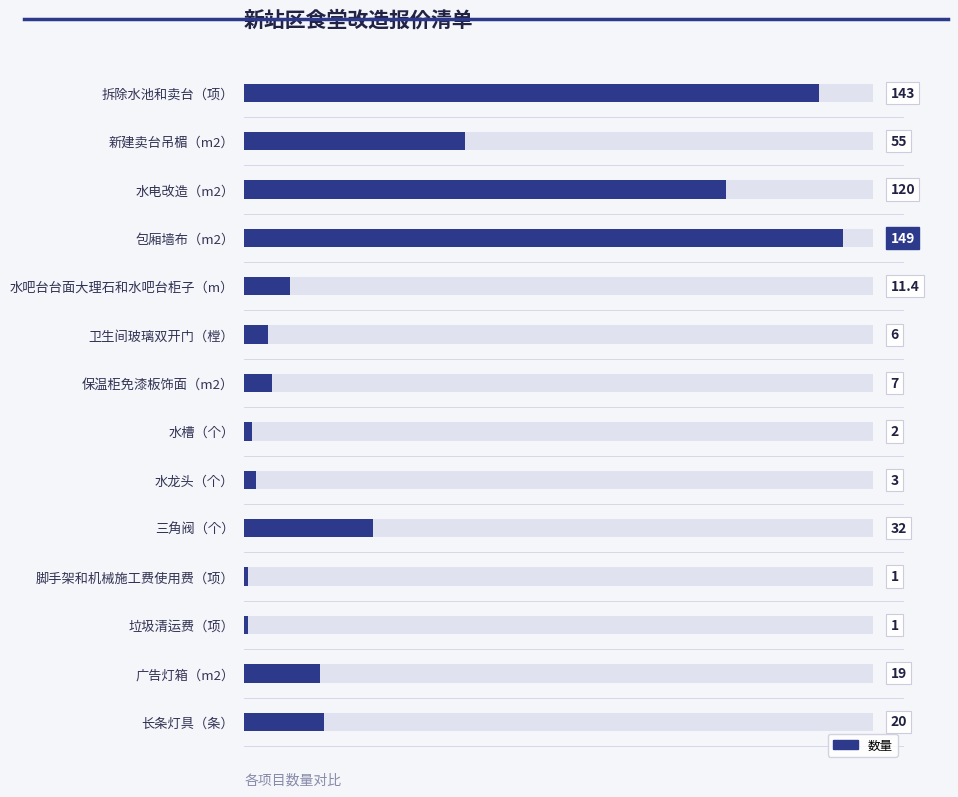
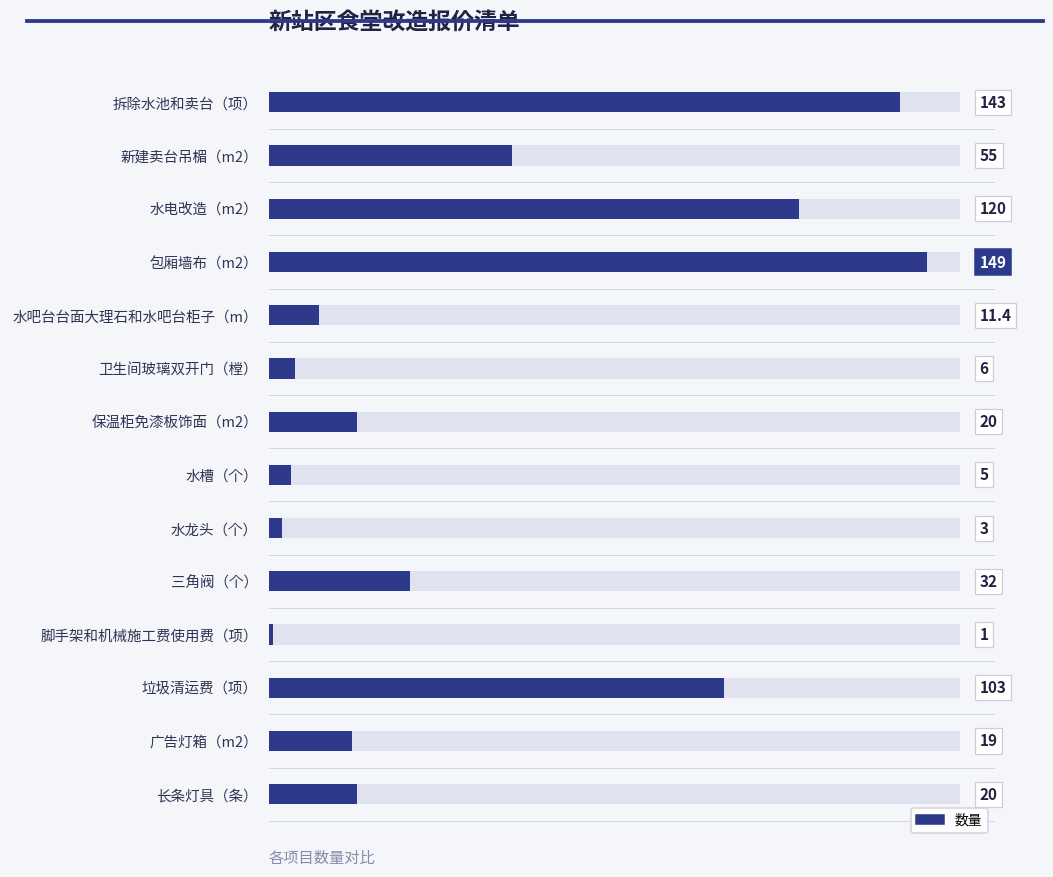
数量, 保温柜免漆板饰面（m2）: 7 -> 20
数量, 水槽（个）: 2 -> 5
数量, 垃圾清运费（项）: 1 -> 103
